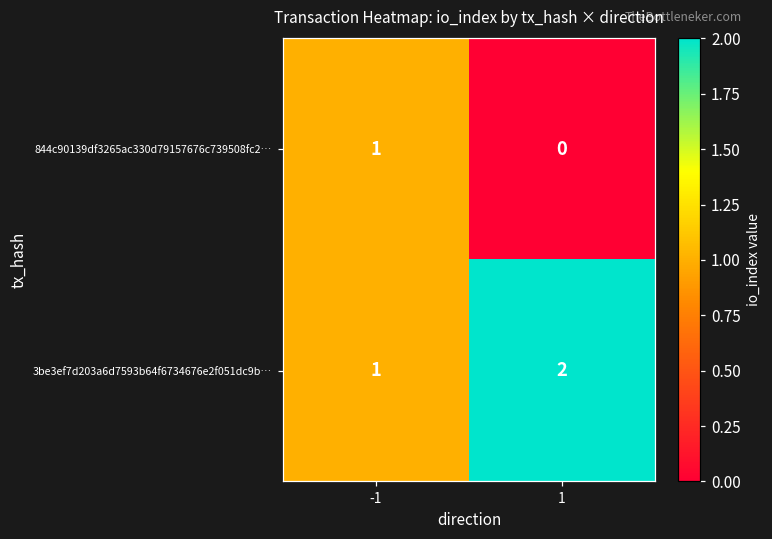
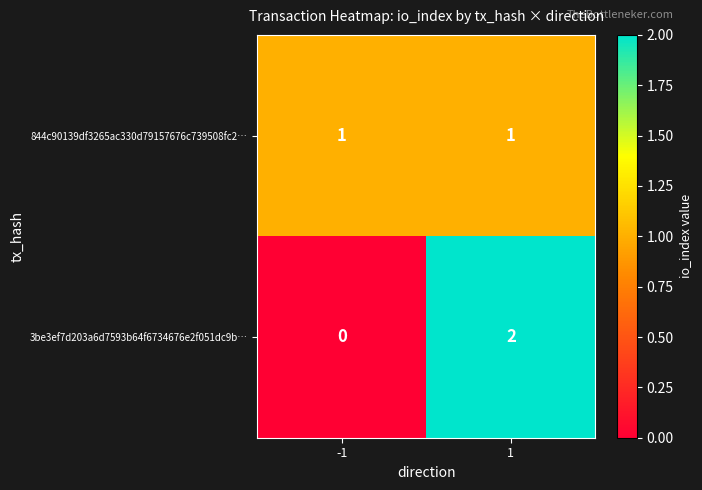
844c90139df3265ac330d79157676c739508fc2…, 1: 0 -> 1
3be3ef7d203a6d7593b64f6734676e2f051dc9b…, -1: 1 -> 0
